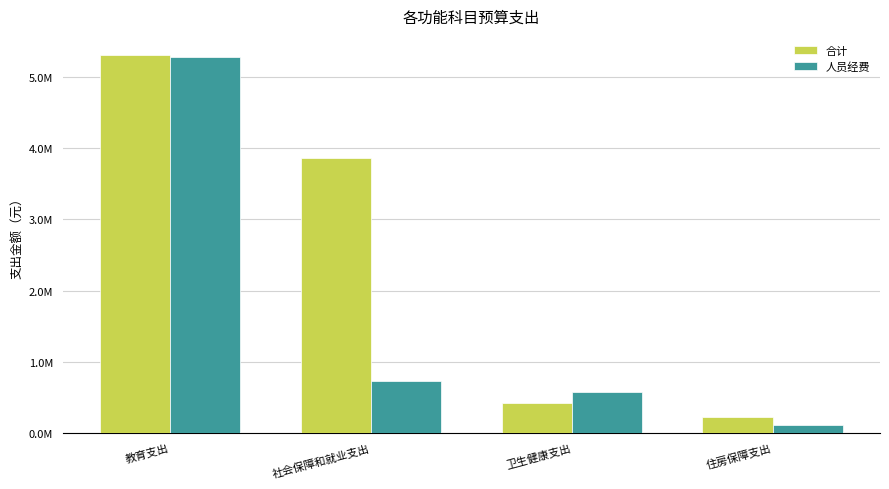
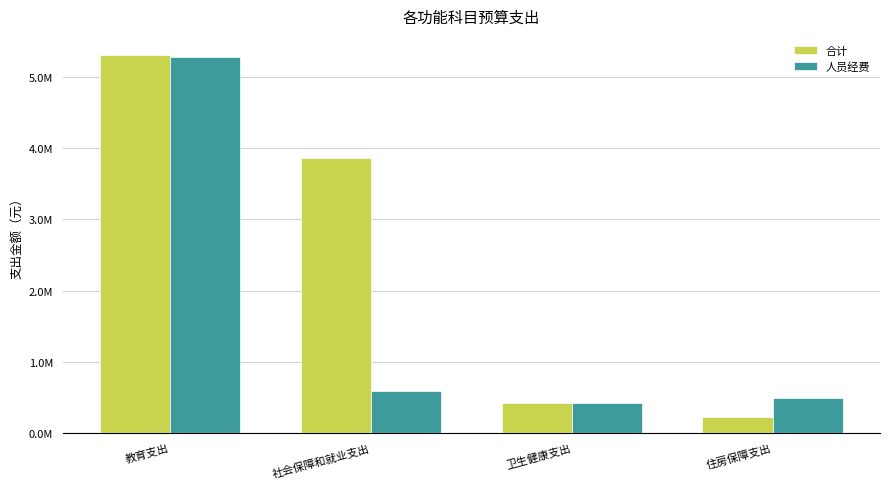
人员经费, 社会保障和就业支出: 700000 -> 600000
人员经费, 卫生健康支出: 600000 -> 400000
人员经费, 住房保障支出: 100000 -> 500000
